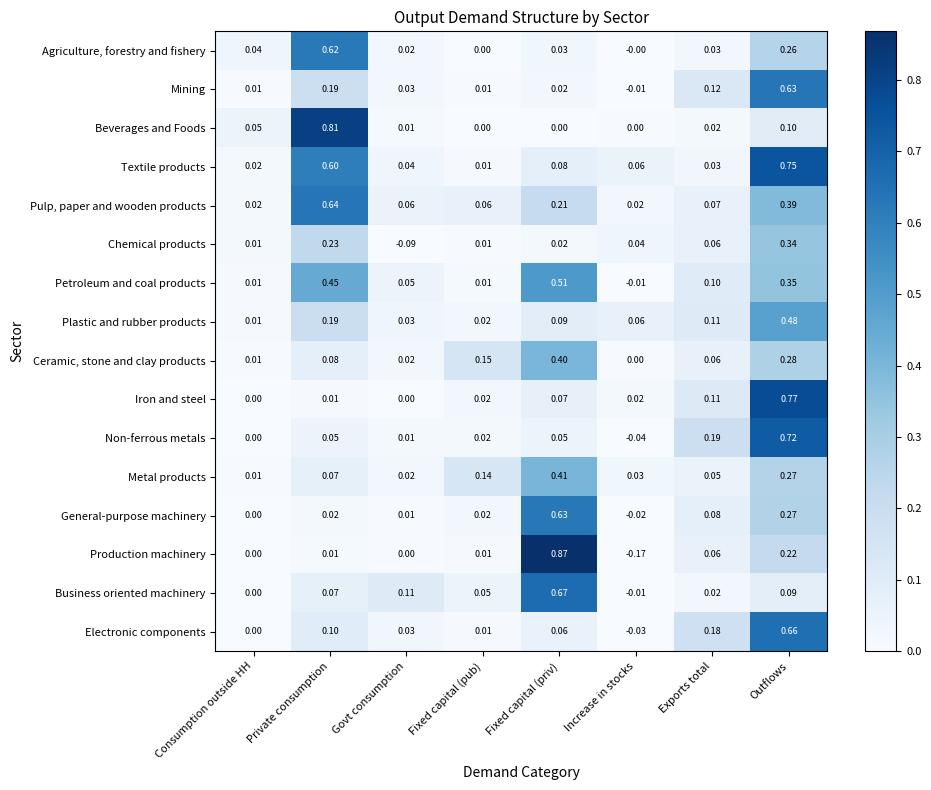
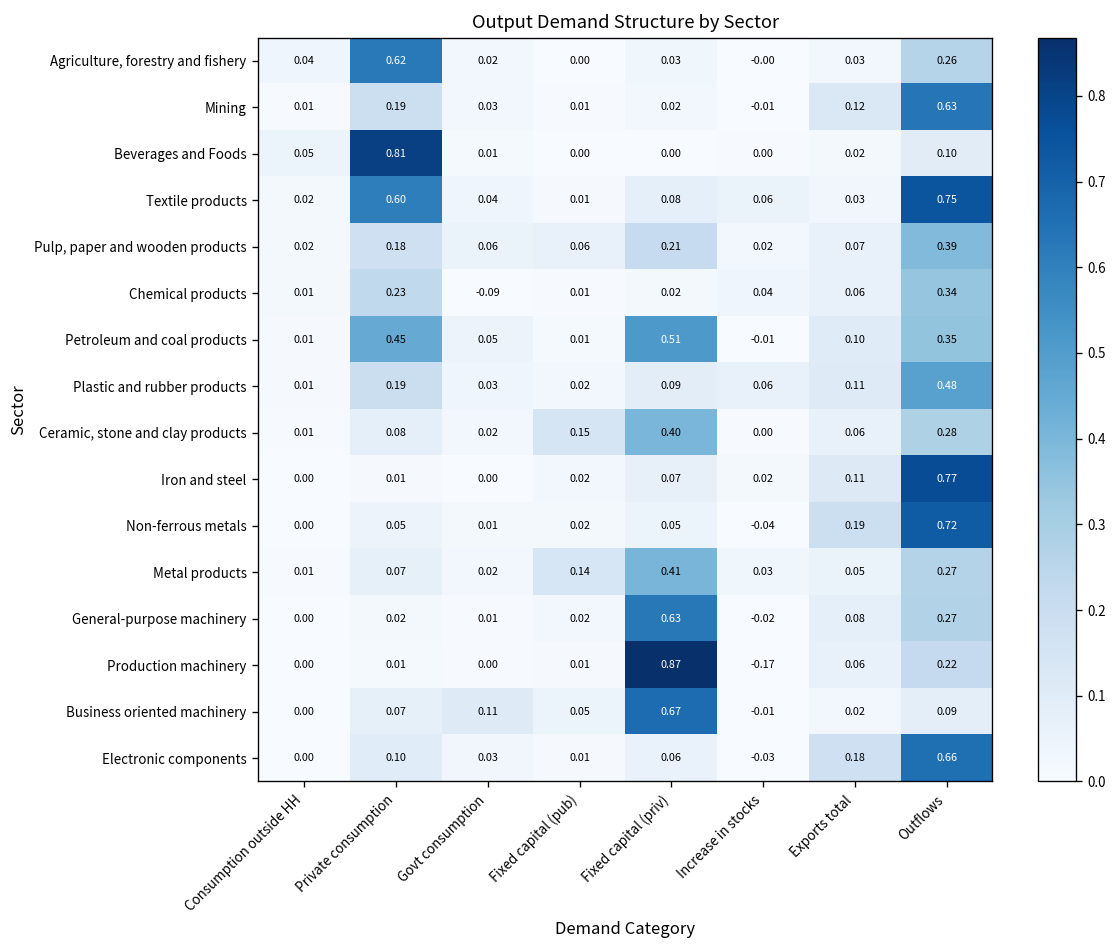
Pulp, paper and wooden products, Private consumption: 0.64 -> 0.18
